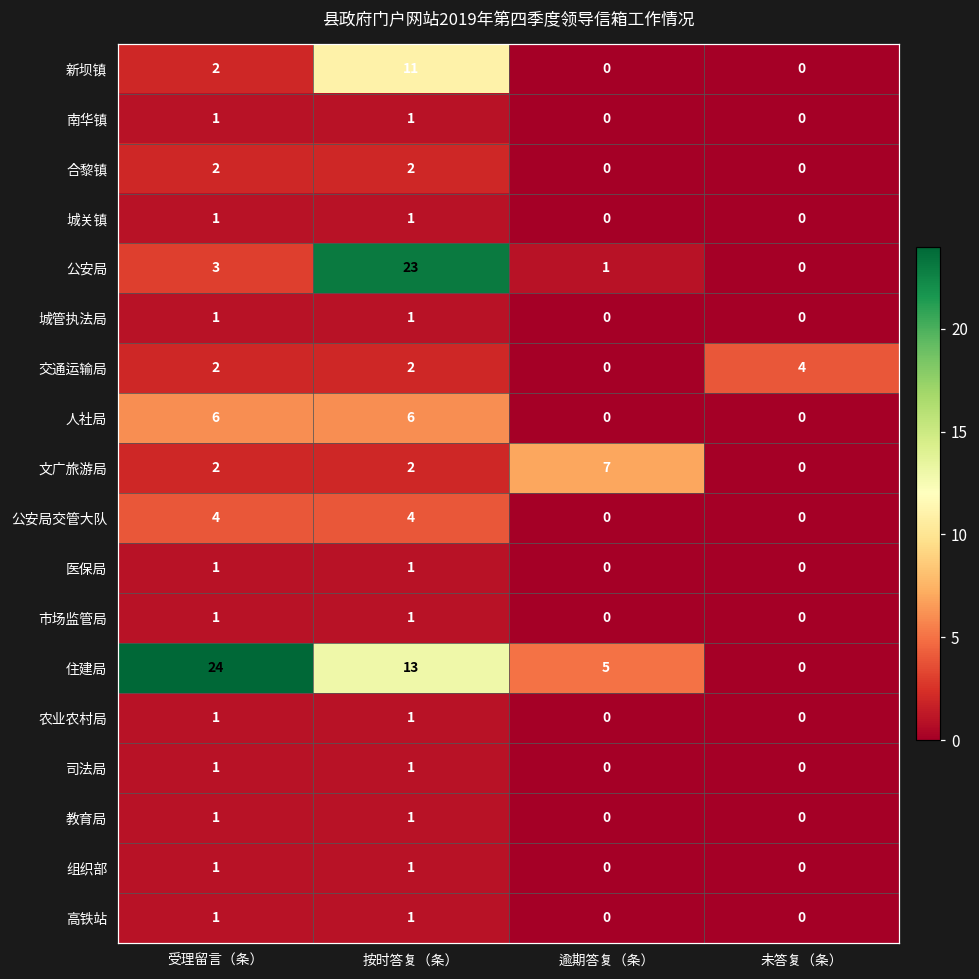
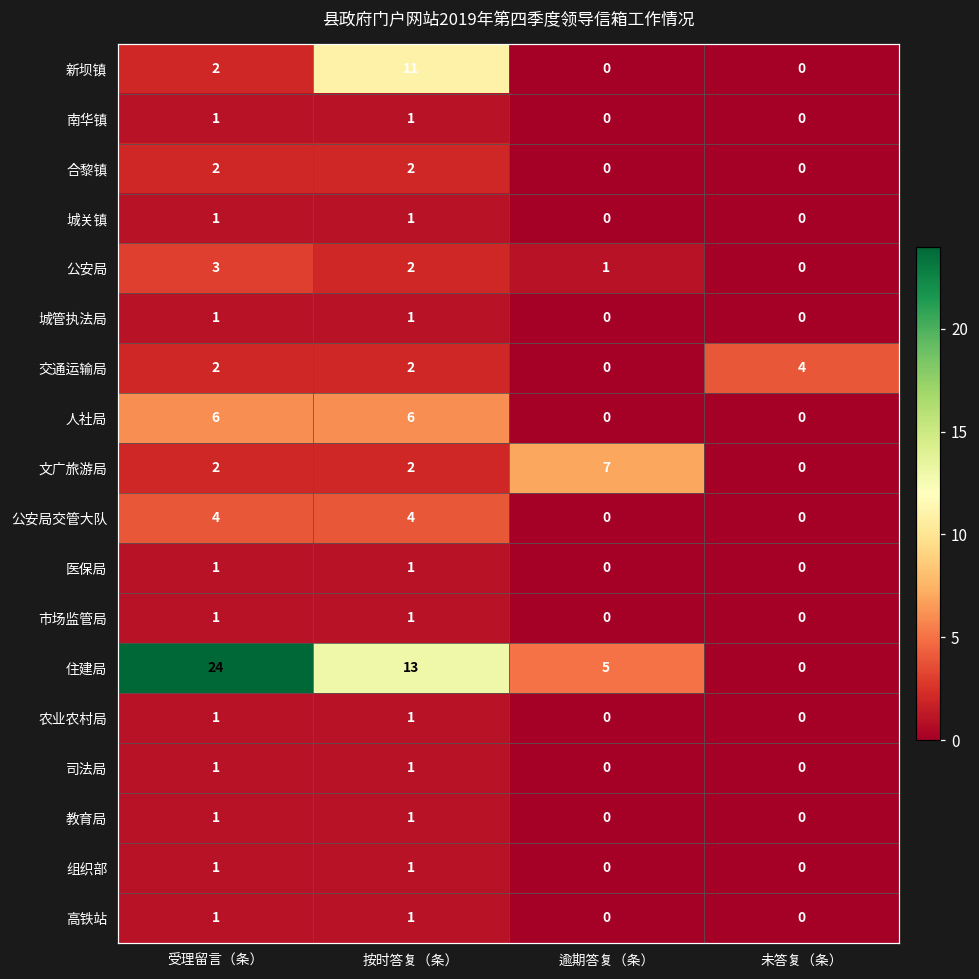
公安局, 按时答复（条）: 23 -> 2
